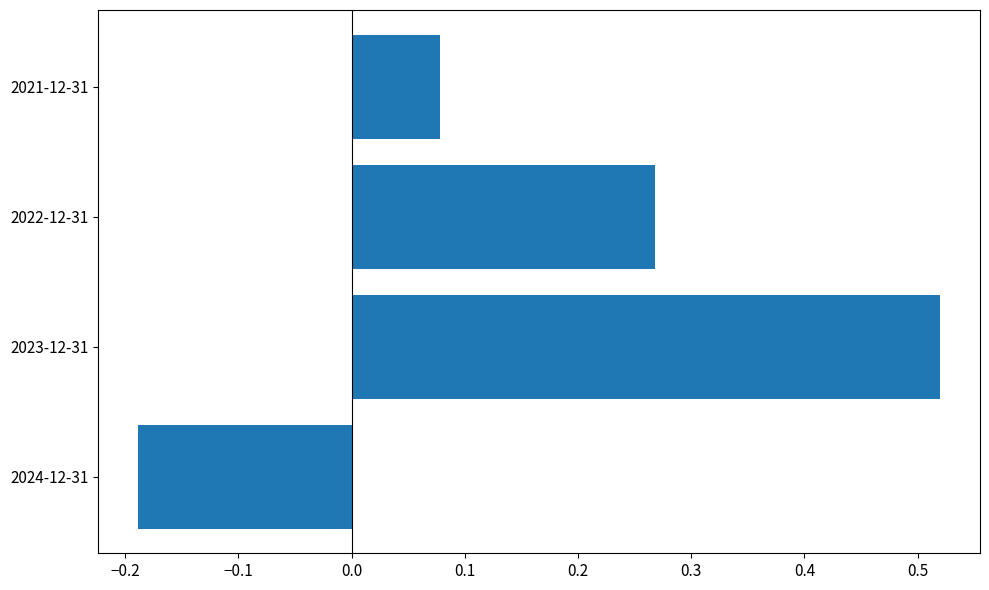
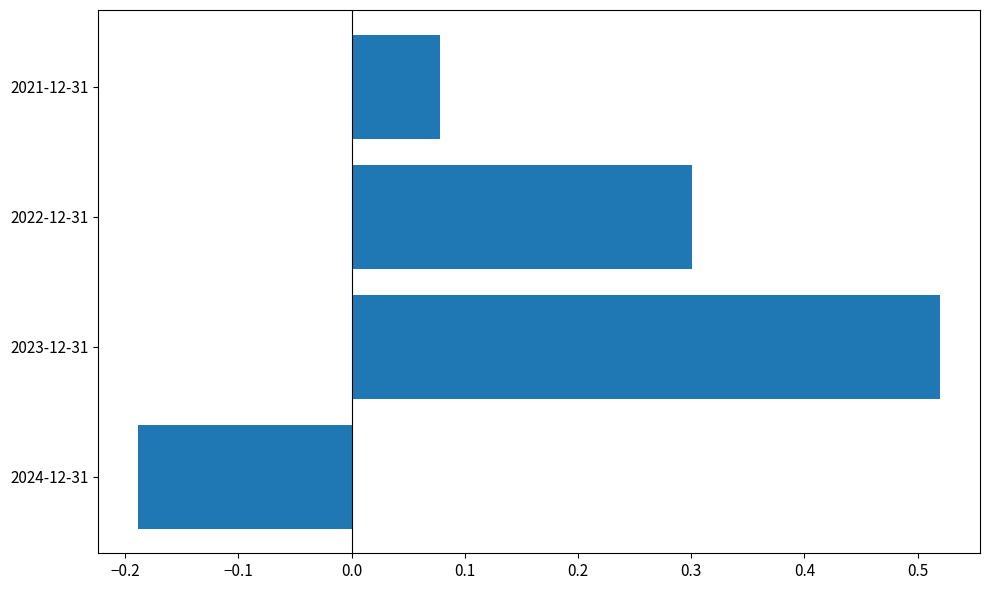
2022-12-31: 0.268 -> 0.301
